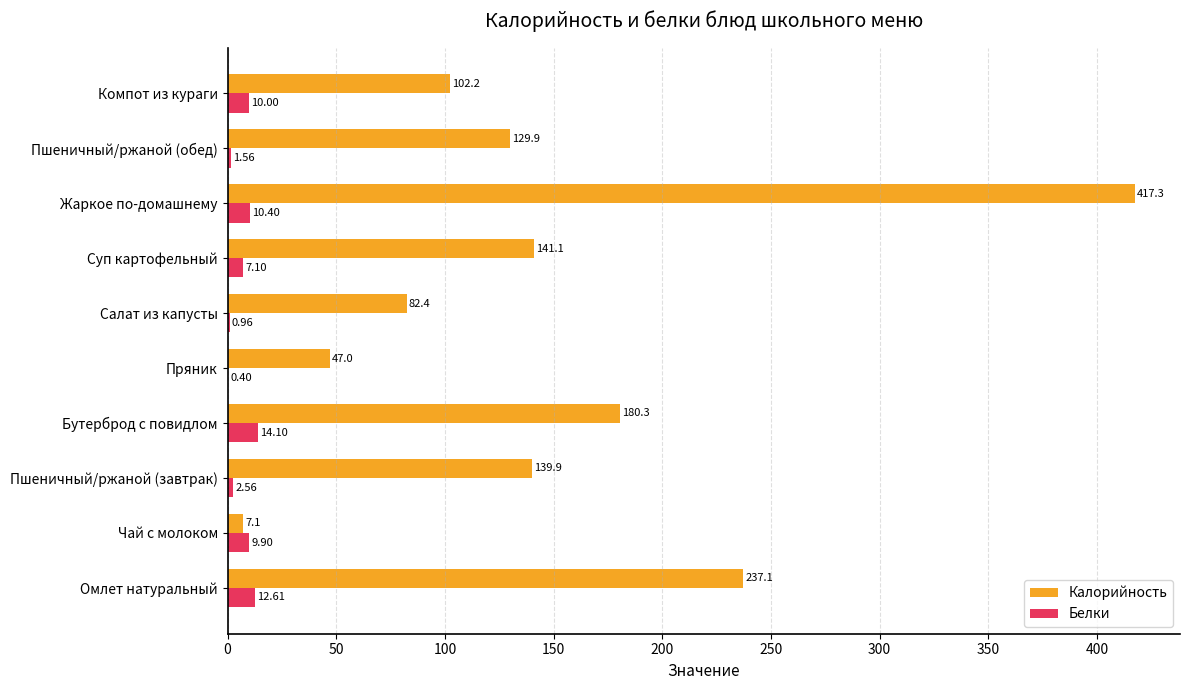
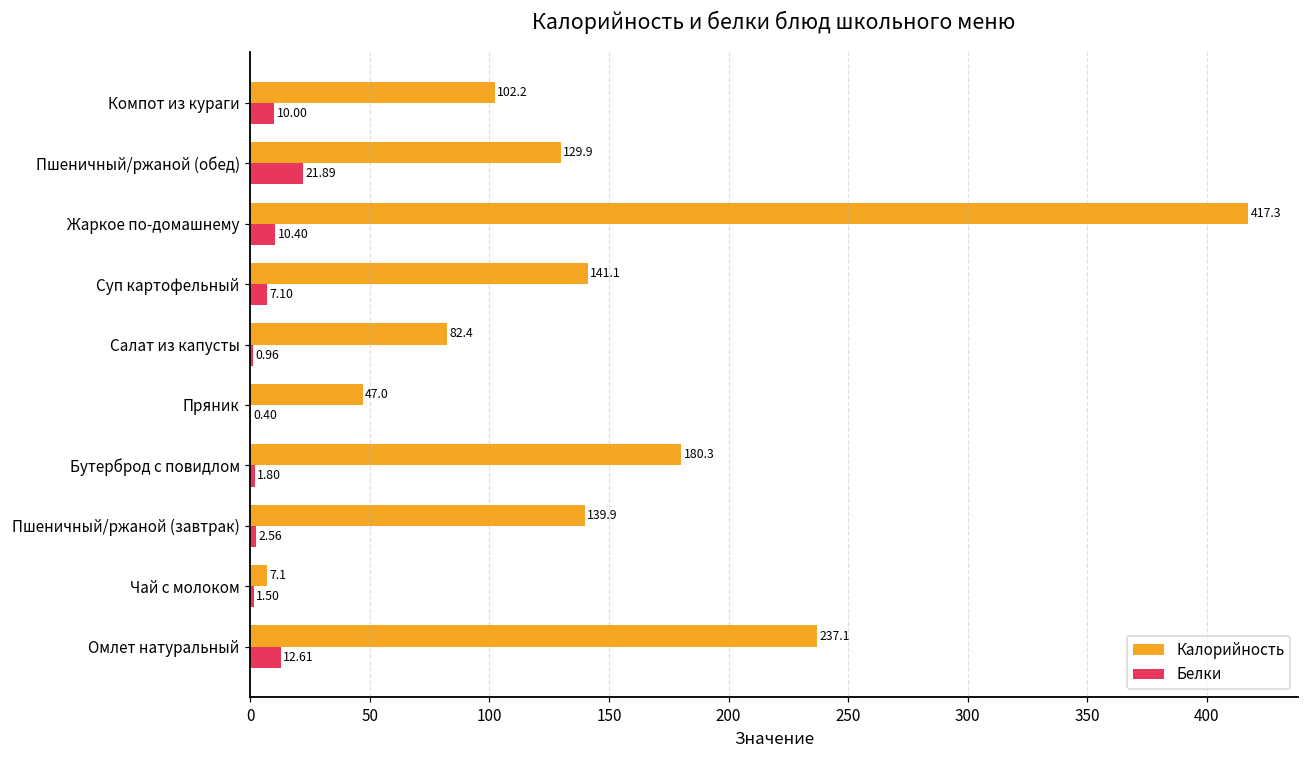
Белки, Пшеничный/ржаной (обед): 1.56 -> 21.89
Белки, Бутерброд с повидлом: 14.10 -> 1.80
Белки, Чай с молоком: 9.90 -> 1.50
